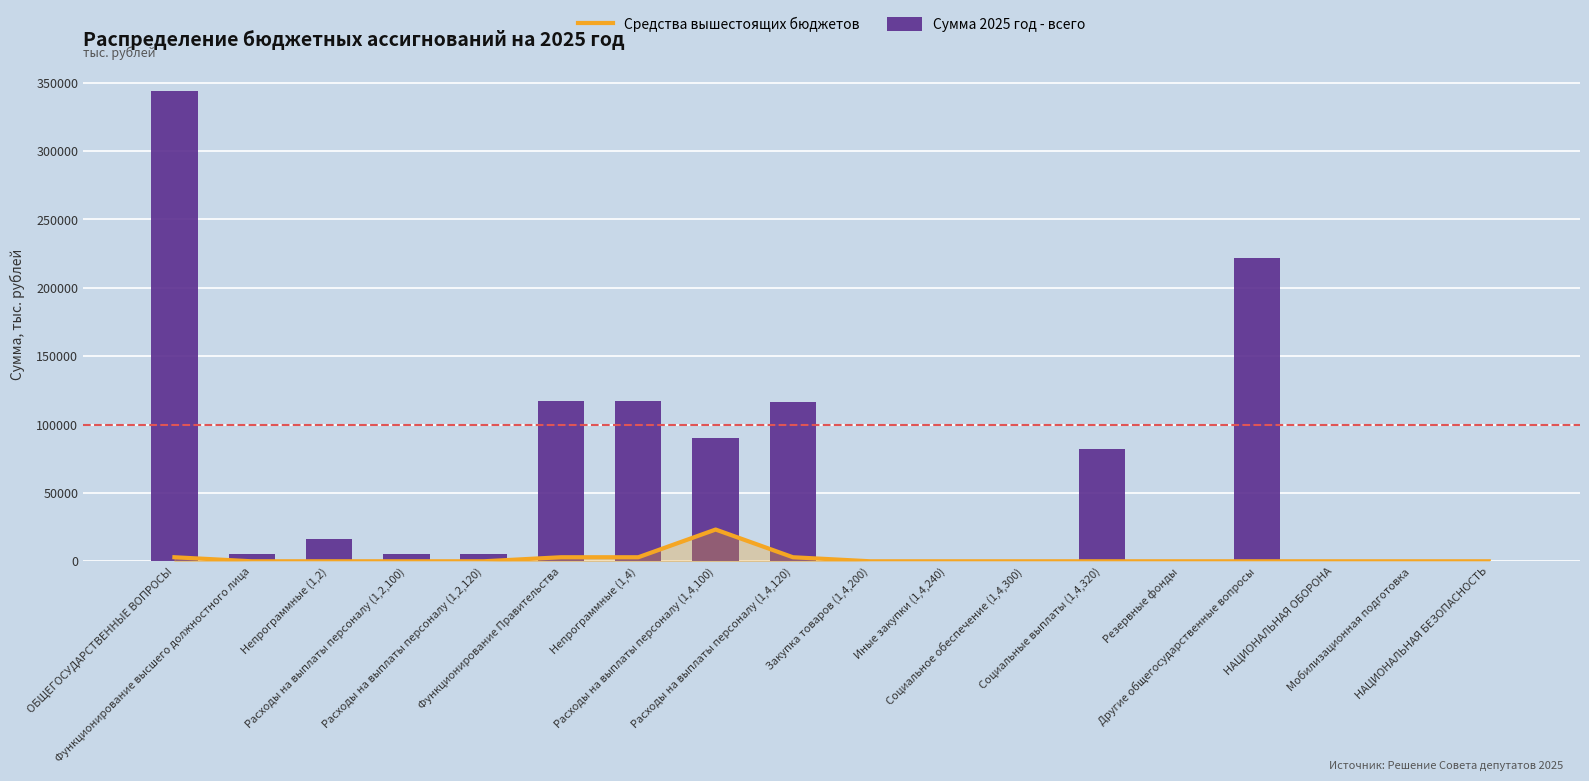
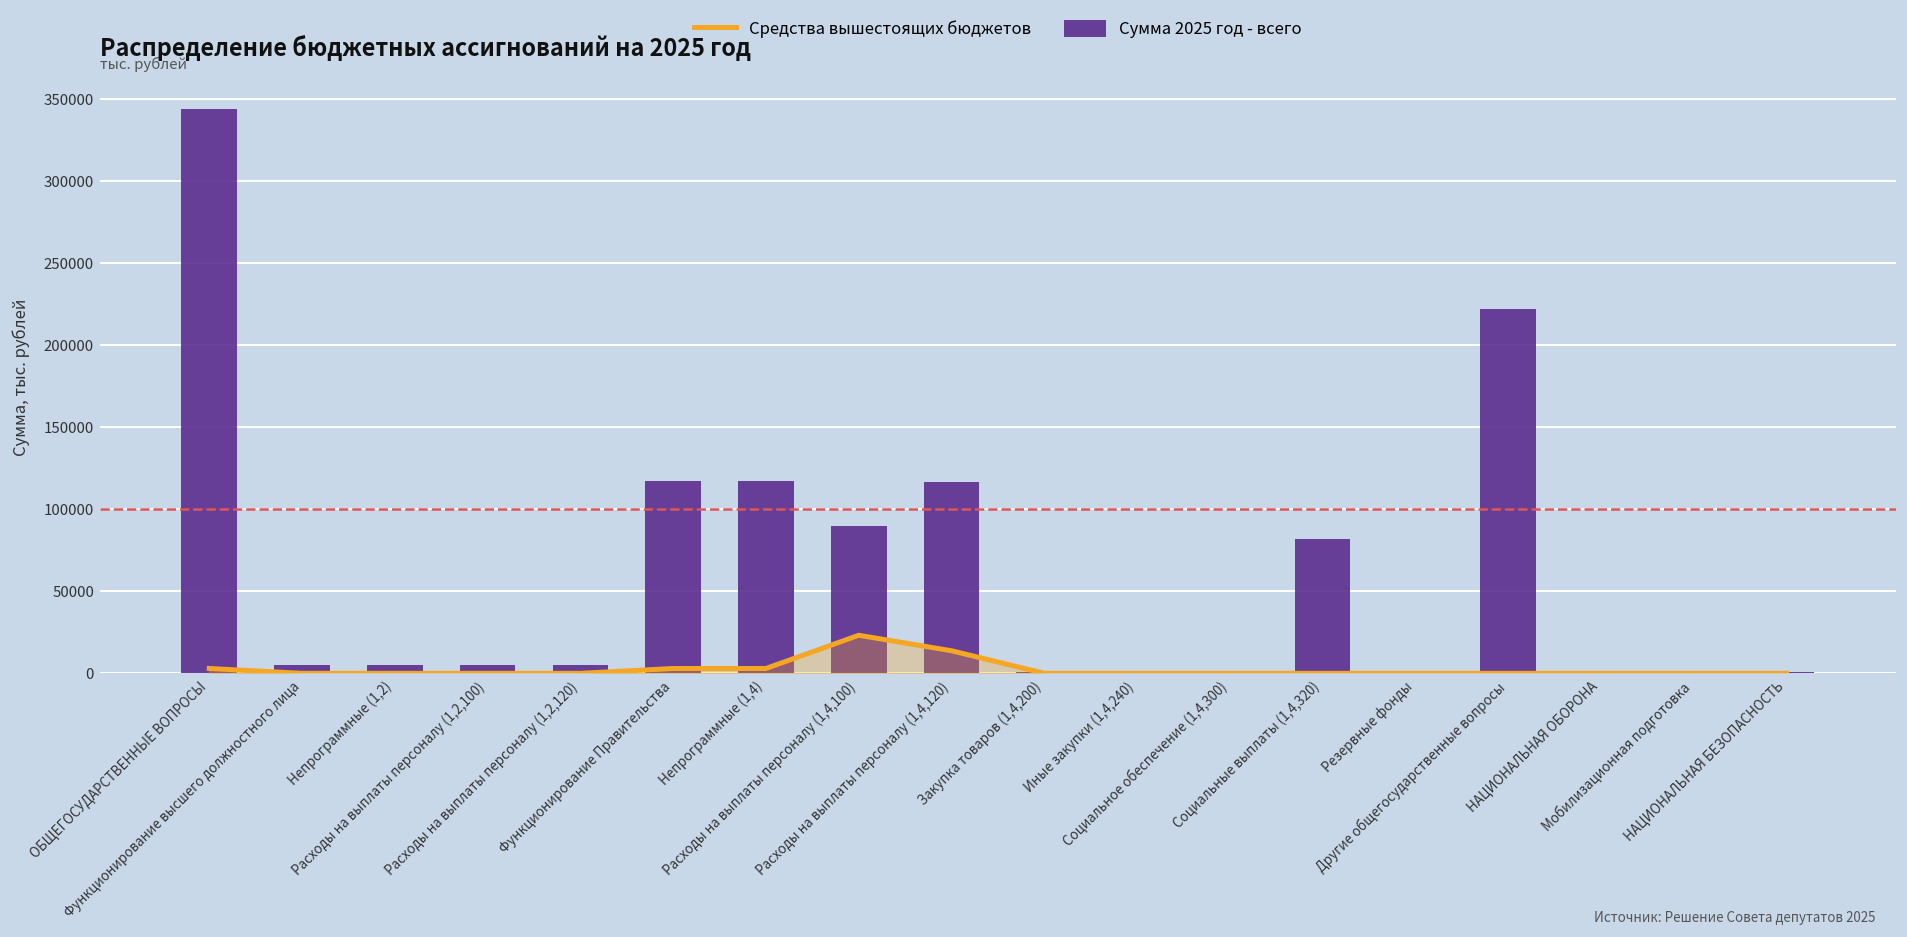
Сумма 2025 год - всего, Непрограммные (1,2): 16000 -> 5000
Средства вышестоящих бюджетов, Расходы на выплаты персоналу (1,4,120): 3000 -> 14000
